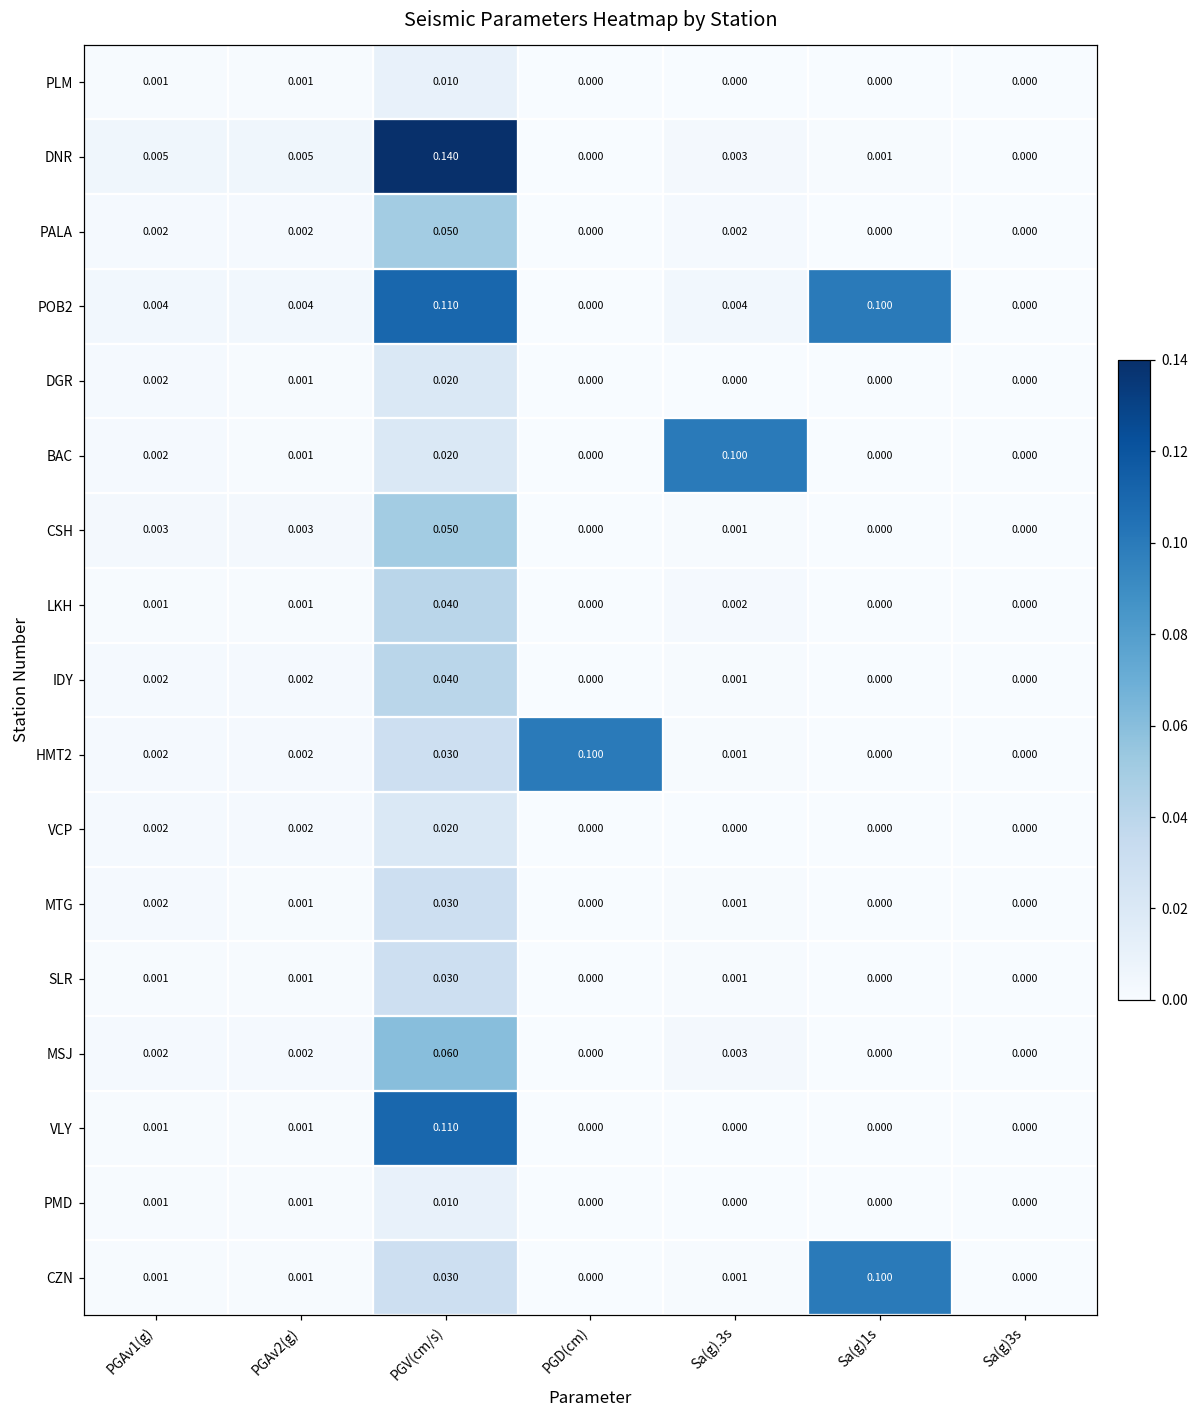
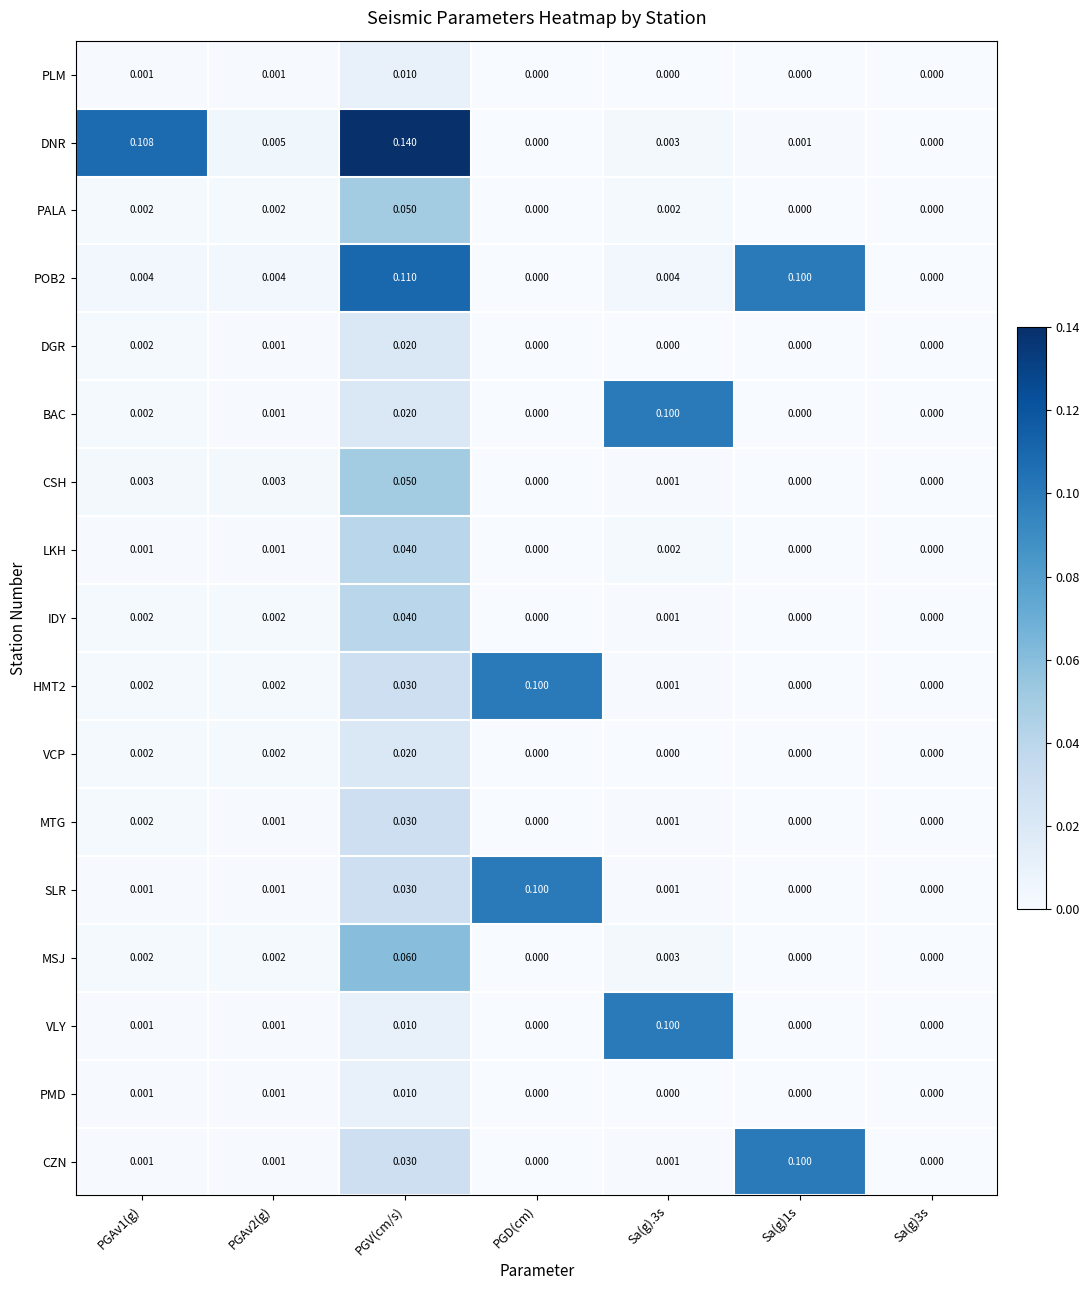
DNR, PGAv1(g): 0.005 -> 0.108
SLR, PGD(cm): 0.000 -> 0.100
VLY, PGV(cm/s): 0.110 -> 0.010
VLY, Sa(g).3s: 0.000 -> 0.100
